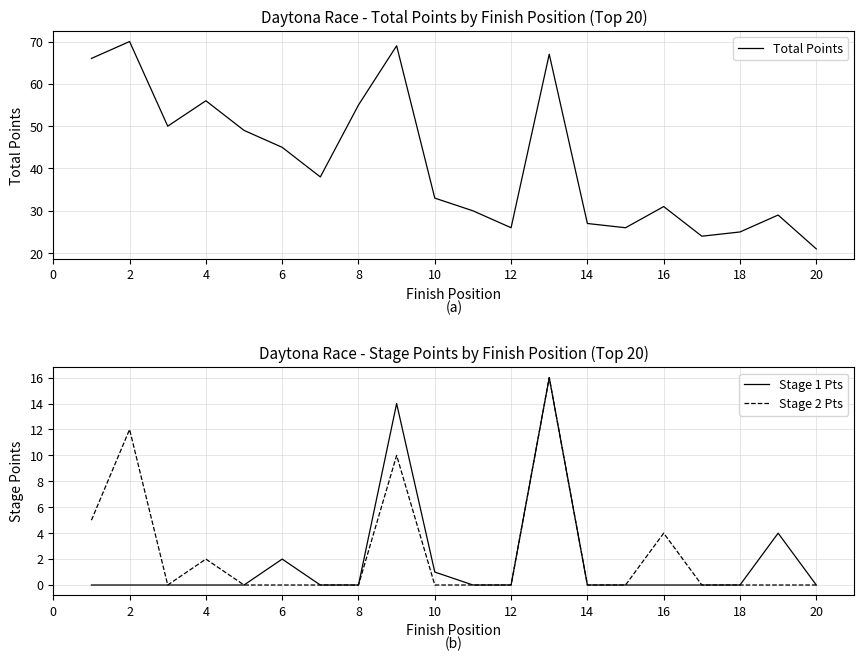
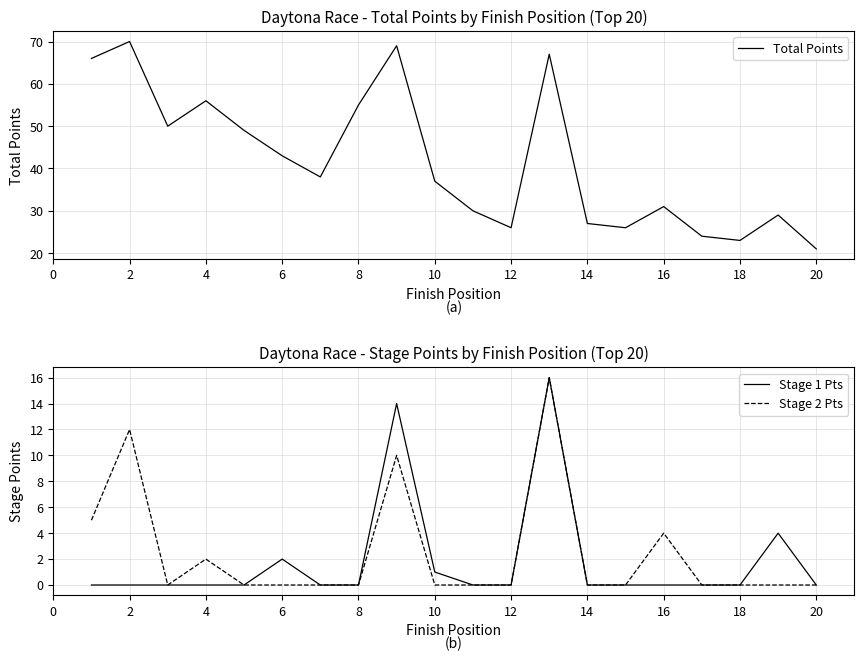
Daytona Race - Total Points by Finish Position (Top 20), 6: 45 -> 43
Daytona Race - Total Points by Finish Position (Top 20), 10: 33 -> 37
Daytona Race - Total Points by Finish Position (Top 20), 18: 25 -> 23
